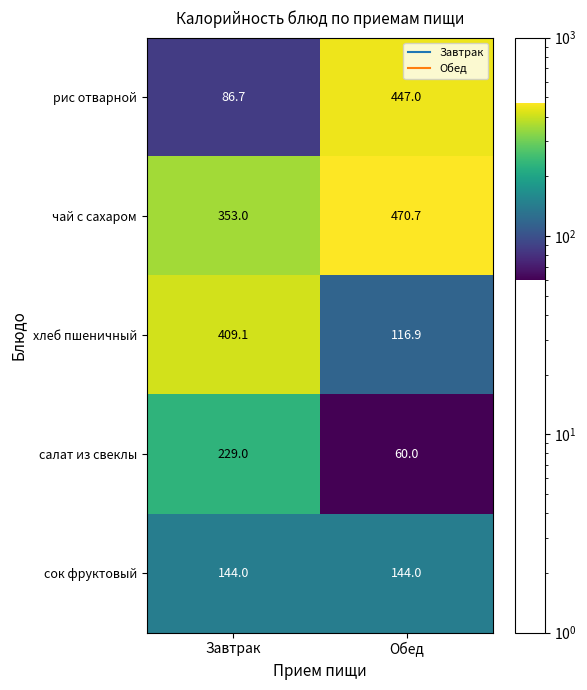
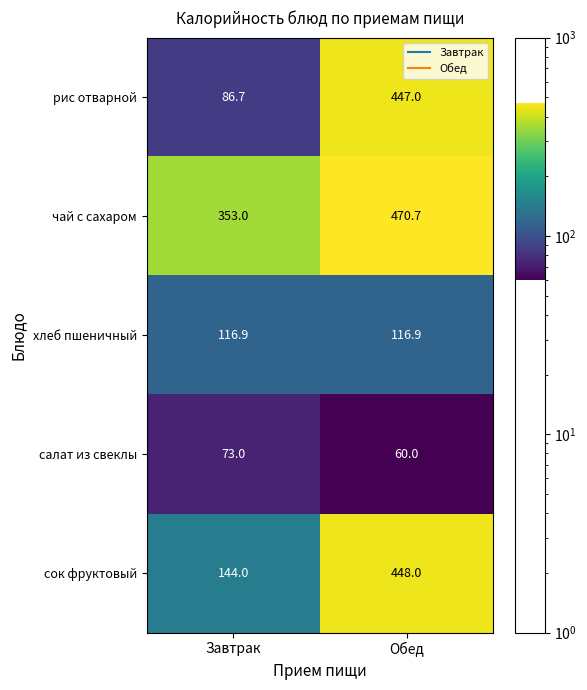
хлеб пшеничный, Завтрак: 409.1 -> 116.9
салат из свеклы, Завтрак: 229.0 -> 73.0
сок фруктовый, Обед: 144.0 -> 448.0
